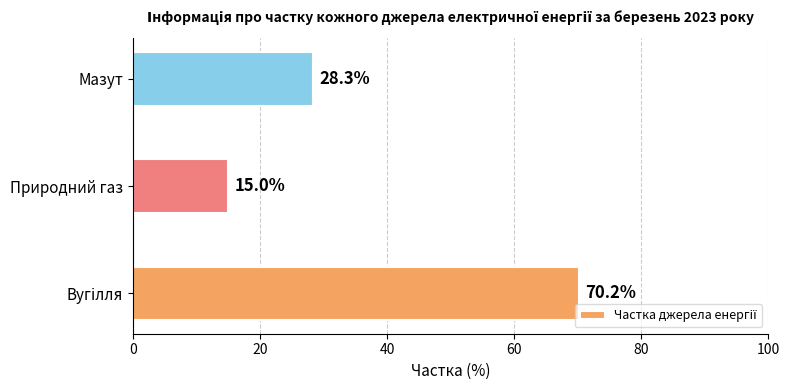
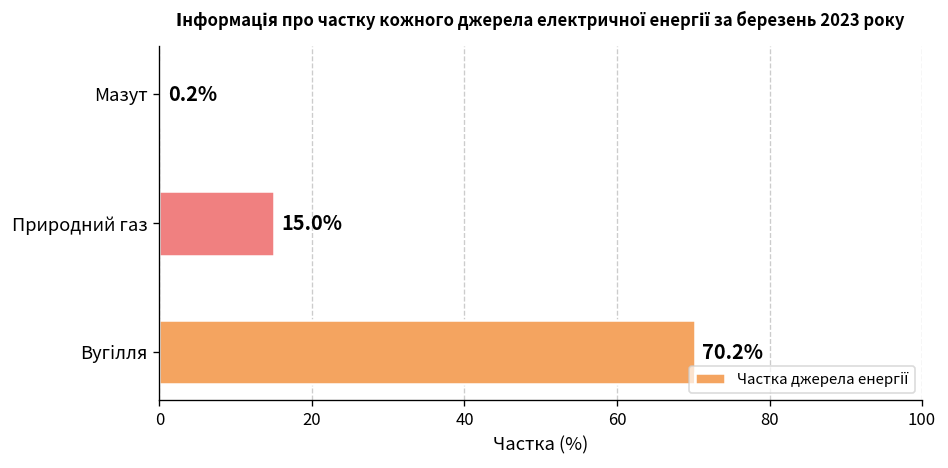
Мазут: 28.3% -> 0.2%
